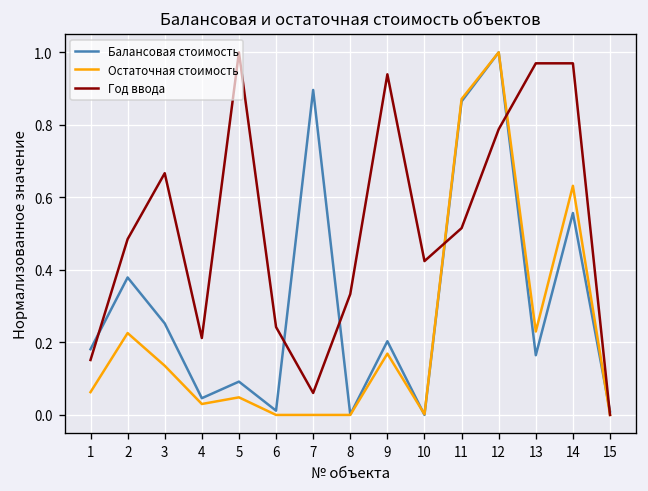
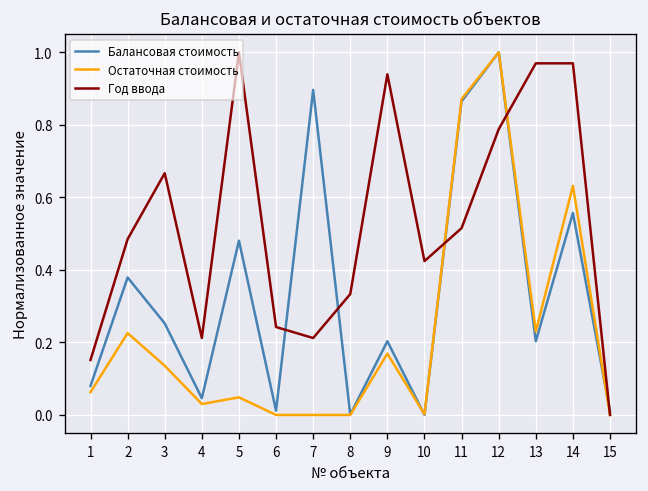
Балансовая стоимость, 1: 0.18 -> 0.08
Балансовая стоимость, 5: 0.09 -> 0.48
Год ввода, 7: 0.06 -> 0.21
Балансовая стоимость, 13: 0.16 -> 0.20
